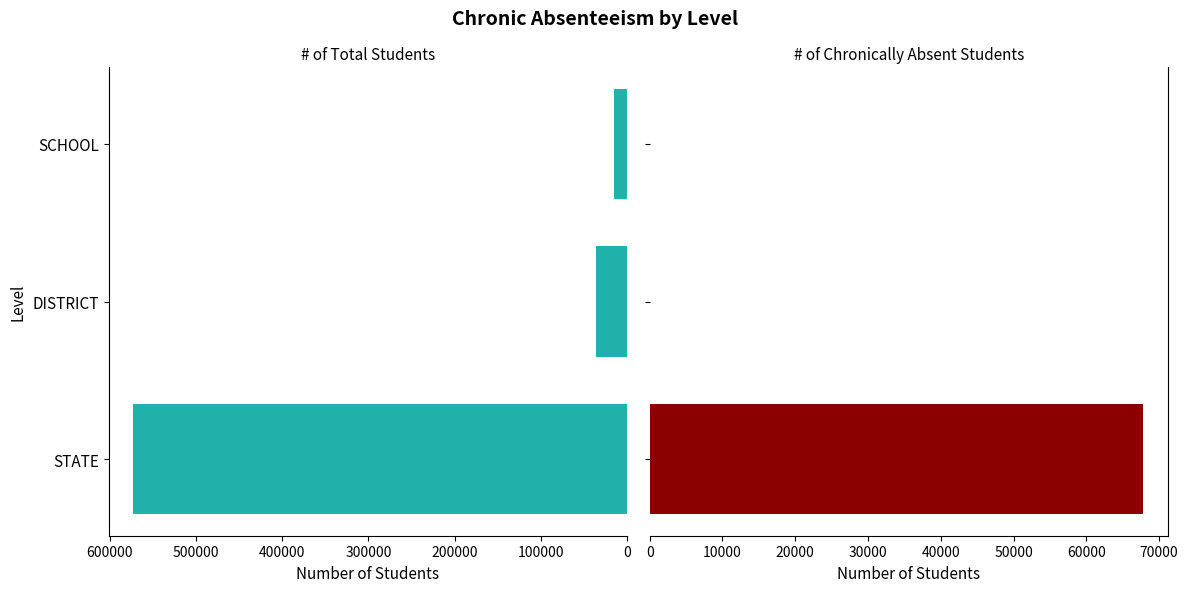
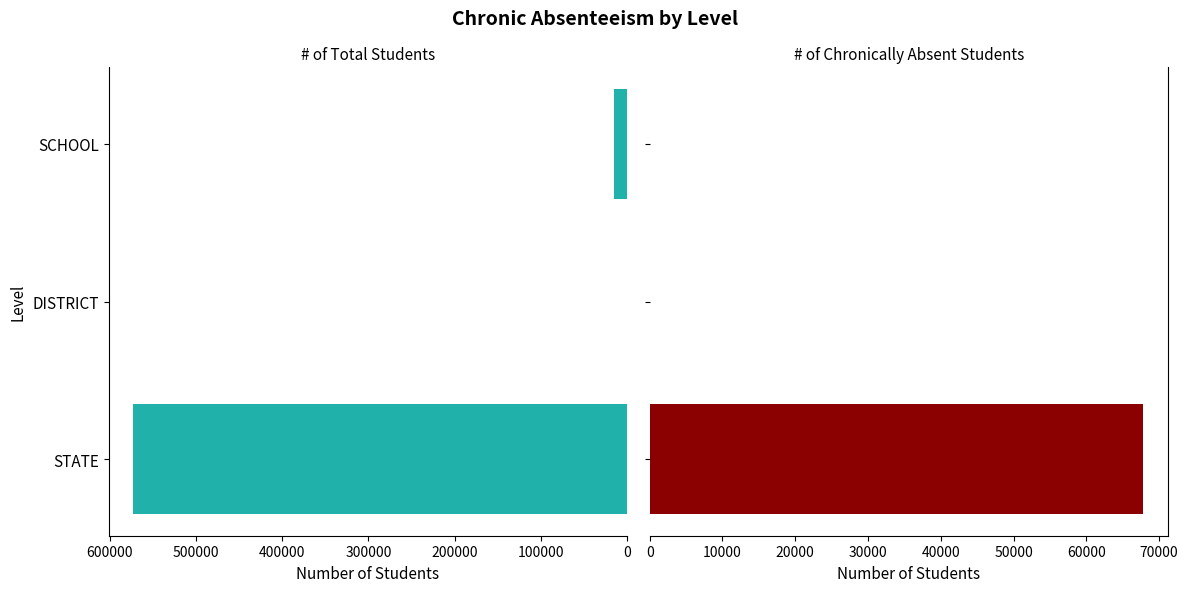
# of Total Students, DISTRICT: 40000 -> 0
